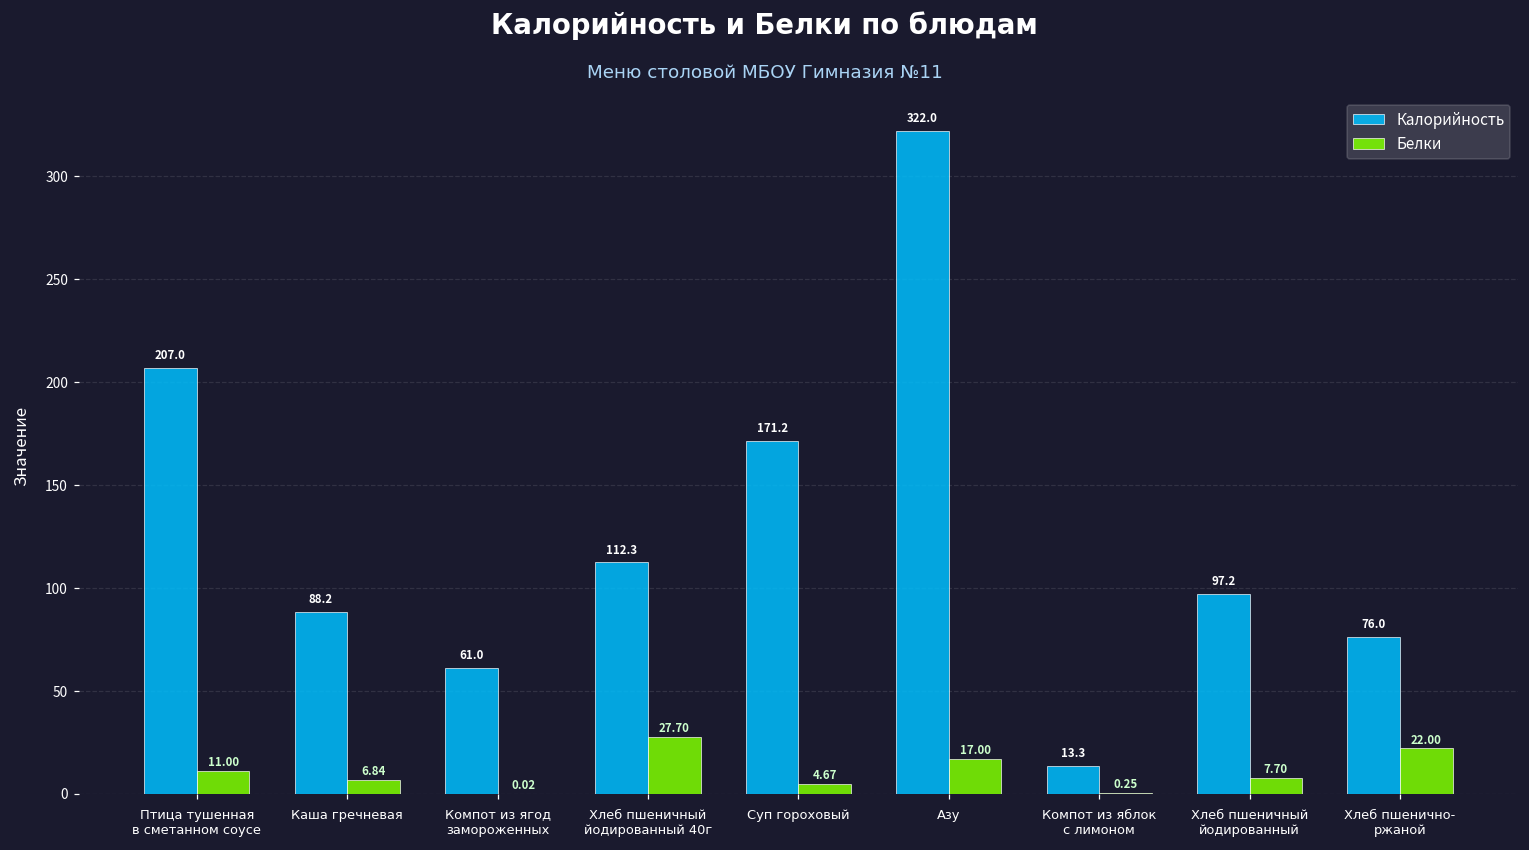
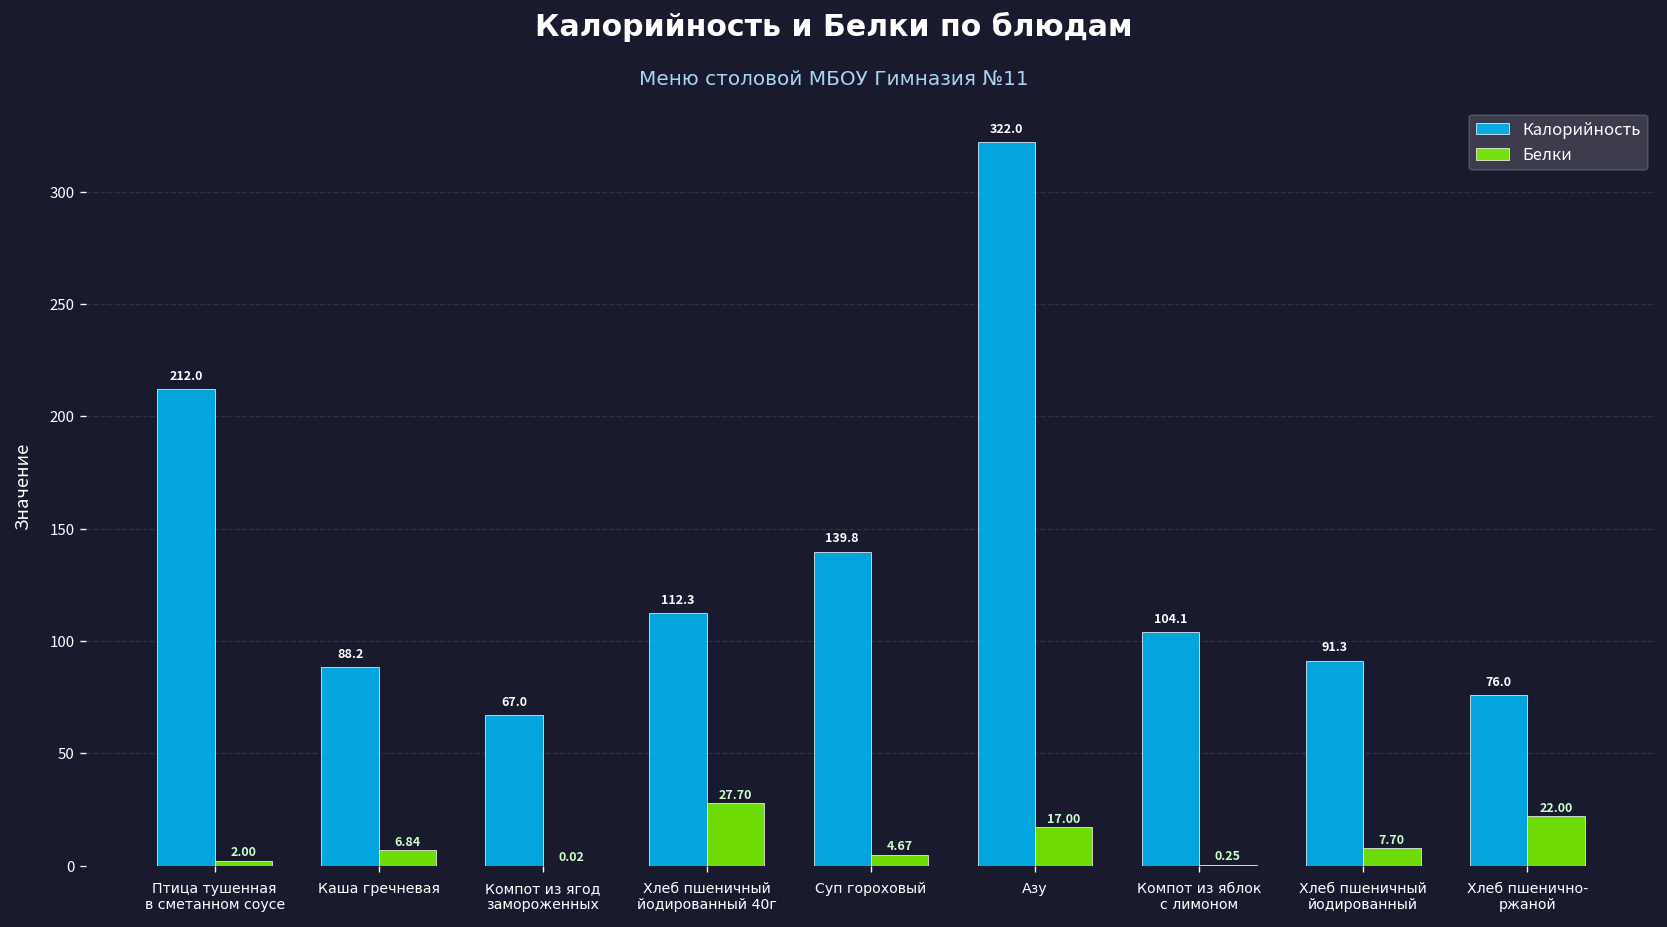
Калорийность, Птица тушенная в сметанном соусе: 207.0 -> 212.0
Белки, Птица тушенная в сметанном соусе: 11.00 -> 2.00
Калорийность, Компот из ягод замороженных: 61.0 -> 67.0
Калорийность, Суп гороховый: 171.2 -> 139.8
Калорийность, Компот из яблок с лимоном: 13.3 -> 104.1
Калорийность, Хлеб пшеничный йодированный: 97.2 -> 91.3
